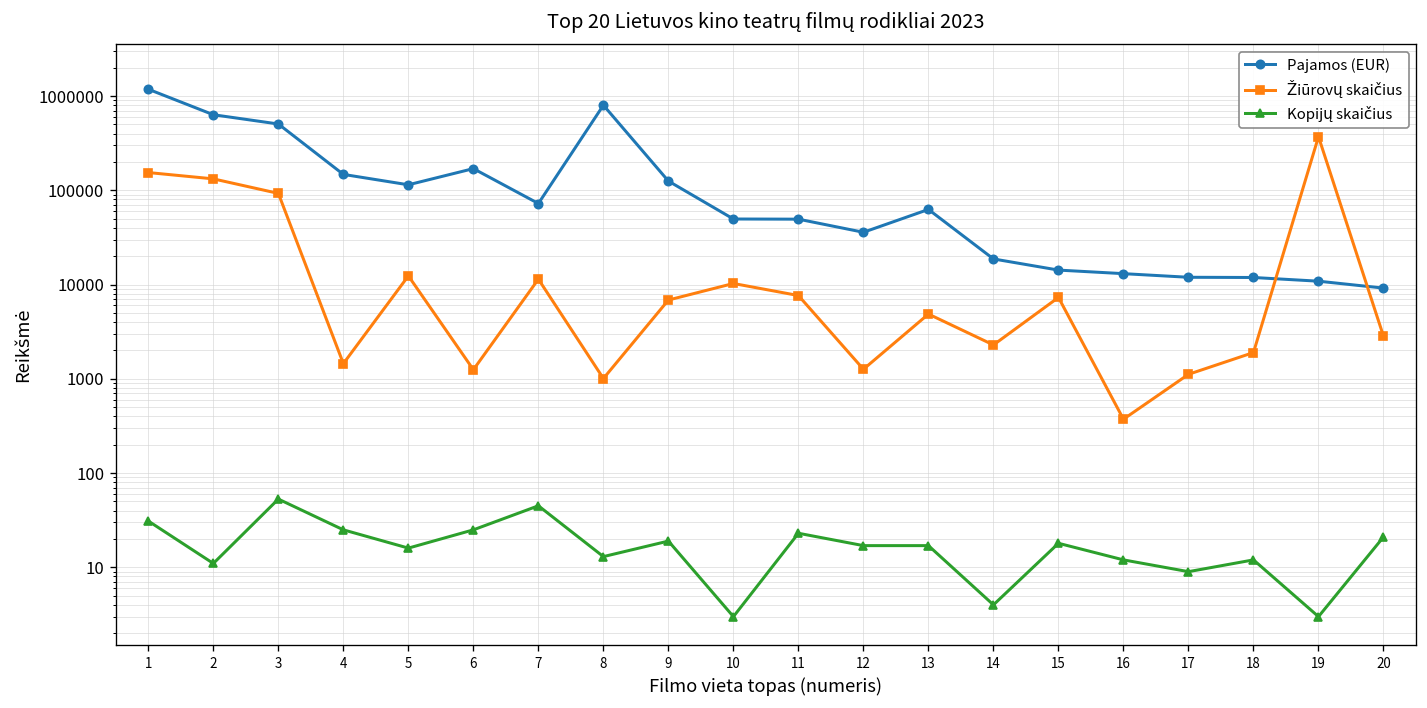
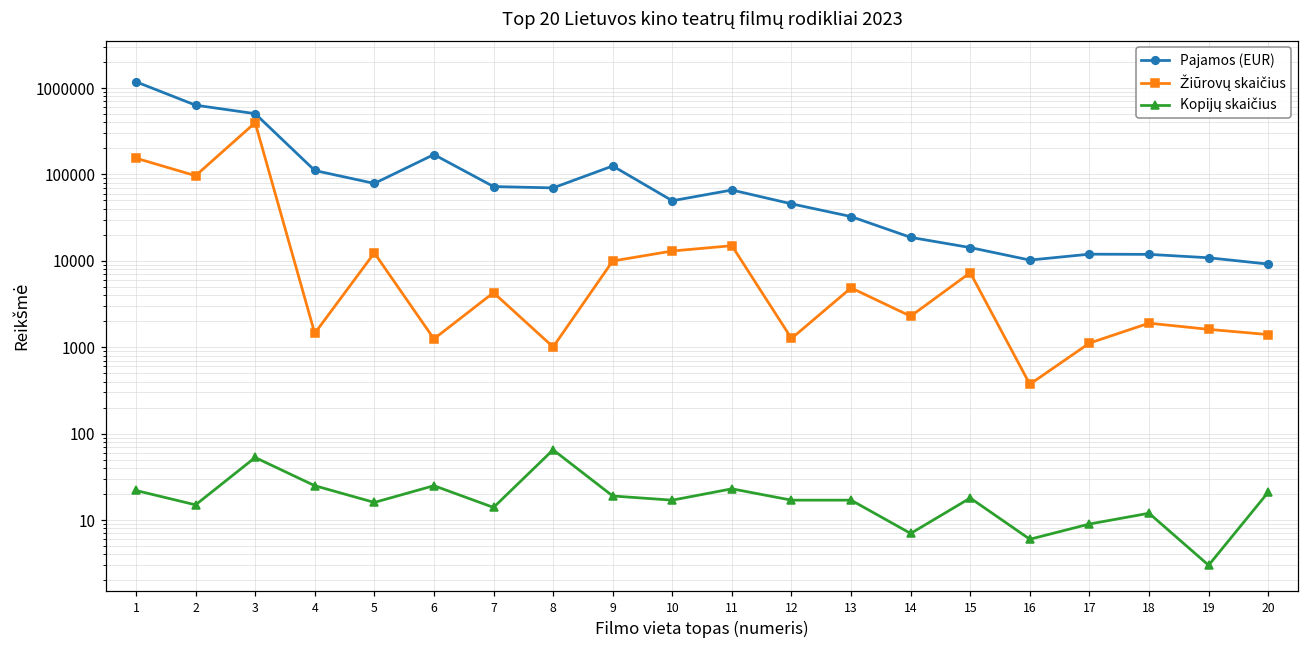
Kopijų skaičius, 1: 31 -> 22
Žiūrovų skaičius, 2: 130000 -> 100000
Kopijų skaičius, 2: 11 -> 15
Žiūrovų skaičius, 3: 90000 -> 400000
Pajamos (EUR), 4: 150000 -> 110000
Pajamos (EUR), 5: 110000 -> 80000
Žiūrovų skaičius, 7: 11000 -> 4000
Kopijų skaičius, 7: 50 -> 14
Pajamos (EUR), 8: 800000 -> 70000
Kopijų skaičius, 8: 13 -> 70
Žiūrovų skaičius, 9: 7000 -> 10000
Žiūrovų skaičius, 10: 10000 -> 13000
Kopijų skaičius, 10: 3 -> 17
Pajamos (EUR), 11: 50000 -> 70000
Žiūrovų skaičius, 11: 8000 -> 15000
Pajamos (EUR), 12: 40000 -> 50000
Pajamos (EUR), 13: 60000 -> 33000
Kopijų skaičius, 14: 4 -> 7
Pajamos (EUR), 16: 13000 -> 10000
Kopijų skaičius, 16: 12 -> 6
Žiūrovų skaičius, 19: 400000 -> 1600
Žiūrovų skaičius, 20: 2800 -> 1400
